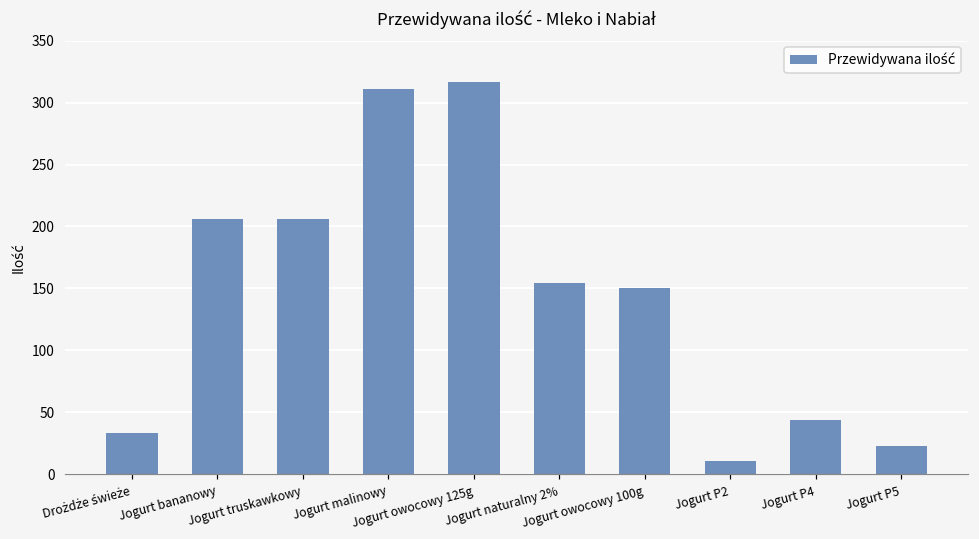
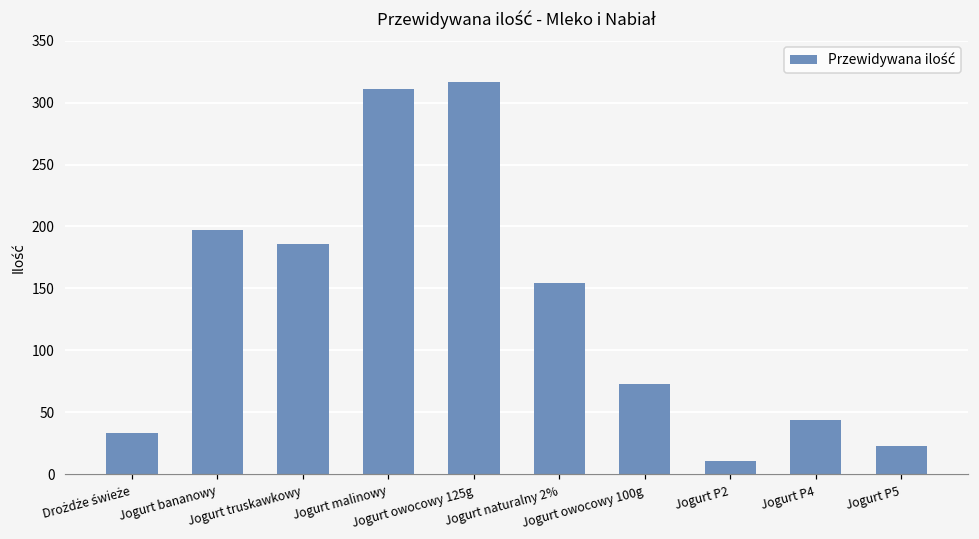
Jogurt bananowy: 206 -> 197
Jogurt truskawkowy: 206 -> 185
Jogurt owocowy 100g: 150 -> 73
